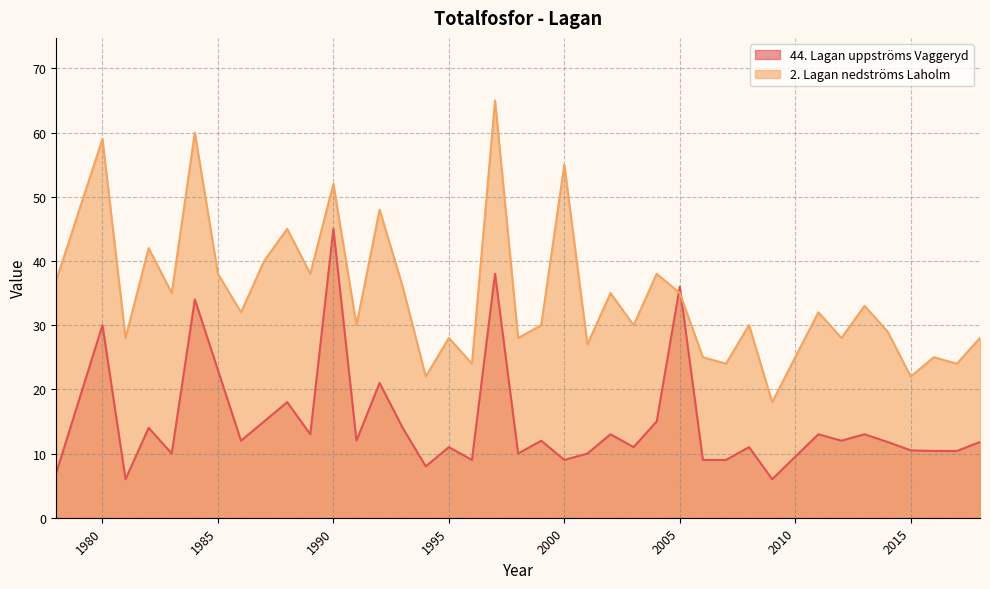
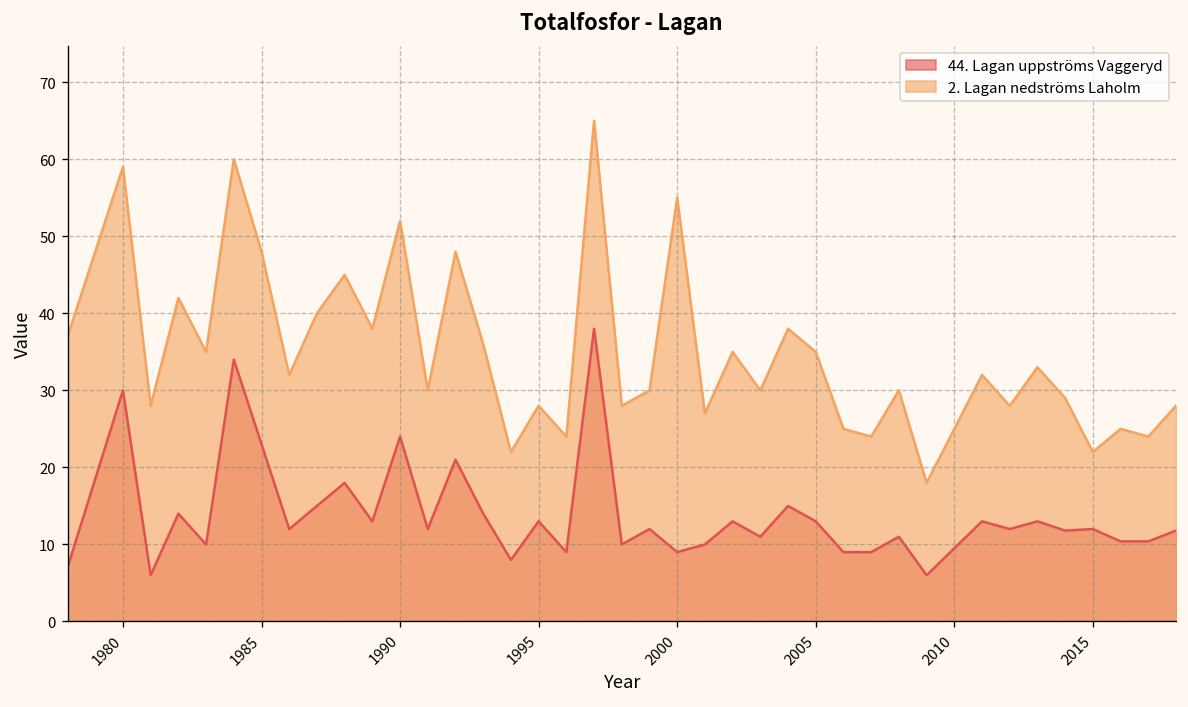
2. Lagan nedströms Laholm, 1985: 38 -> 48
44. Lagan uppströms Vaggeryd, 1990: 45 -> 24
44. Lagan uppströms Vaggeryd, 1995: 11 -> 13
44. Lagan uppströms Vaggeryd, 2005: 36 -> 13
44. Lagan uppströms Vaggeryd, 2015: 11 -> 12
